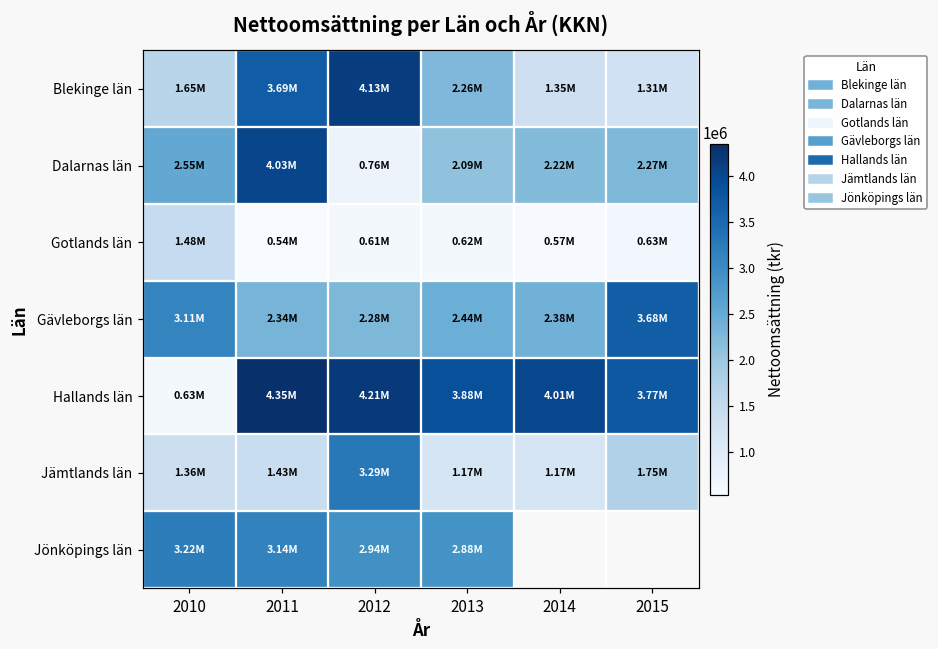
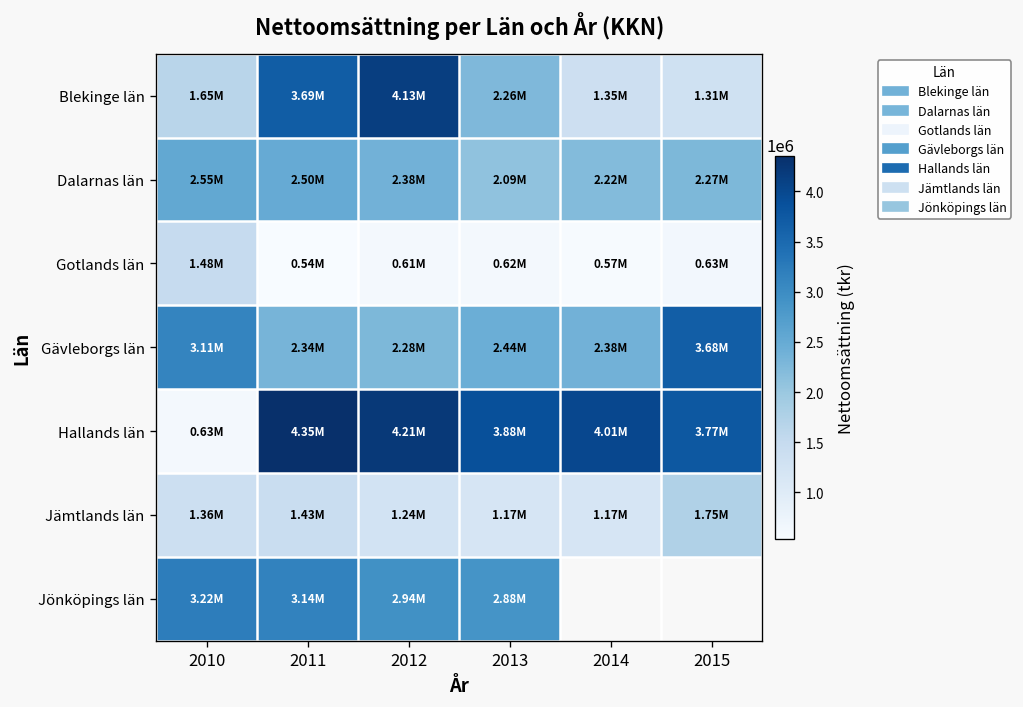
Dalarnas län, 2011: 4.03M -> 2.50M
Dalarnas län, 2012: 0.76M -> 2.38M
Jämtlands län, 2012: 3.29M -> 1.24M
